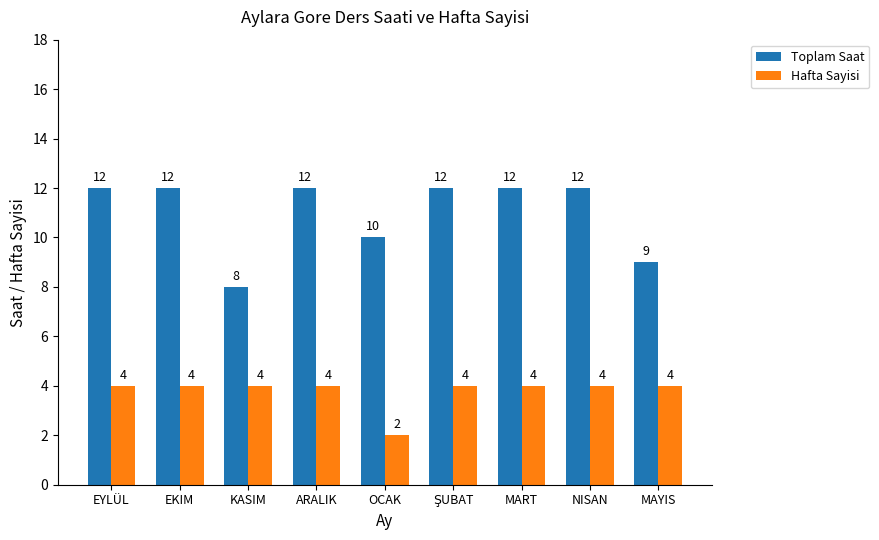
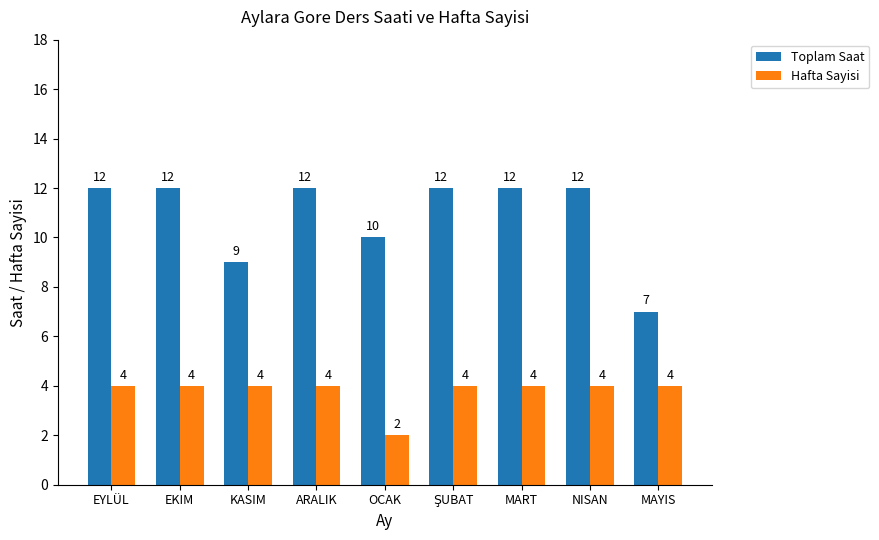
Toplam Saat, KASIM: 8 -> 9
Toplam Saat, MAYIS: 9 -> 7
